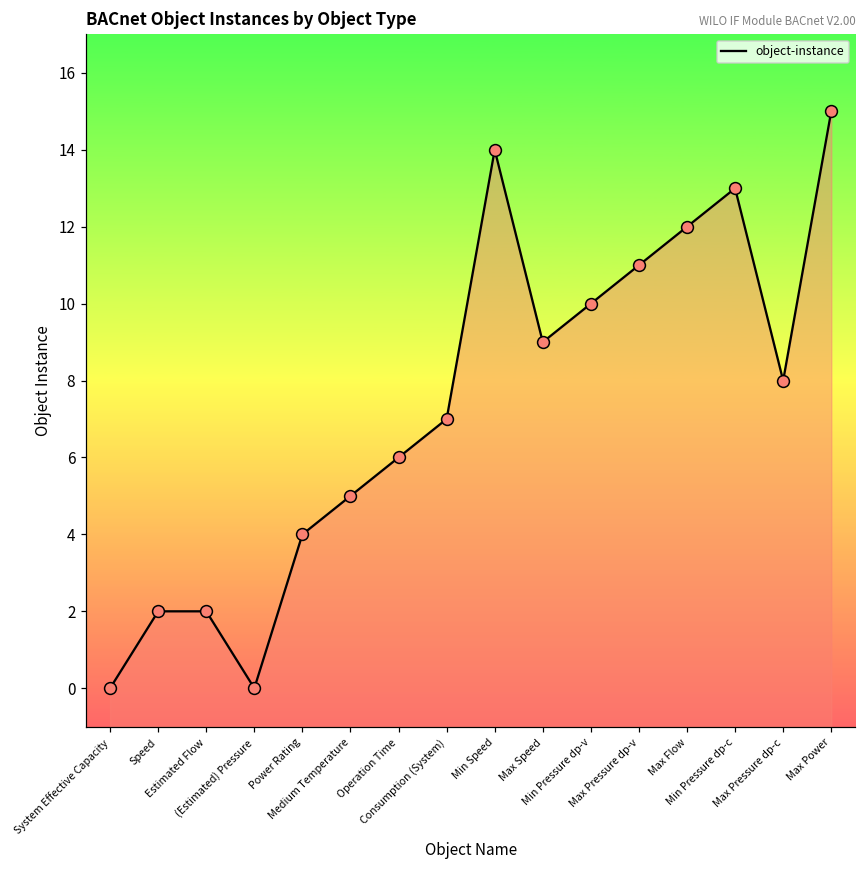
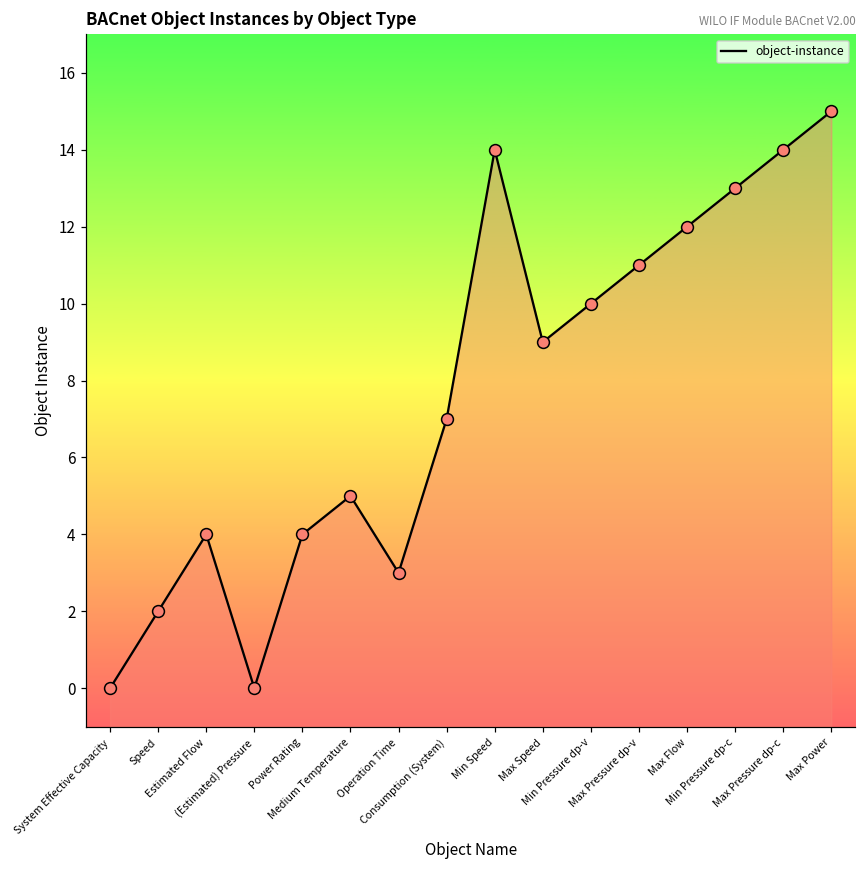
Estimated Flow: 2 -> 4
Operation Time: 6 -> 3
Max Pressure dp-c: 8 -> 14
